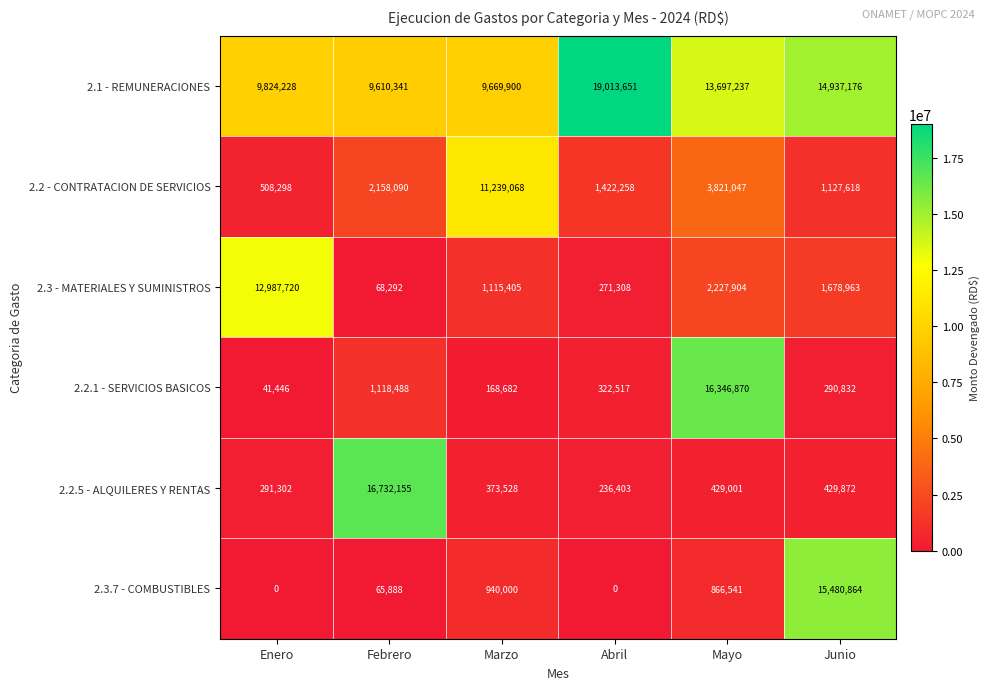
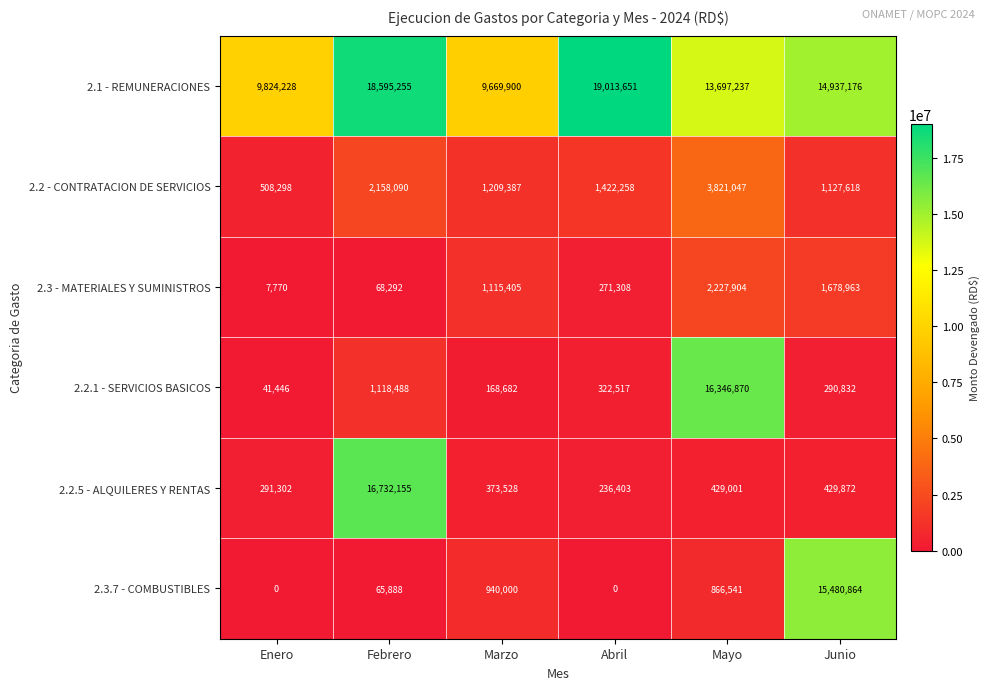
2.1 - REMUNERACIONES, Febrero: 9,610,341 -> 18,595,255
2.2 - CONTRATACION DE SERVICIOS, Marzo: 11,239,068 -> 1,209,387
2.3 - MATERIALES Y SUMINISTROS, Enero: 12,987,720 -> 7,770
